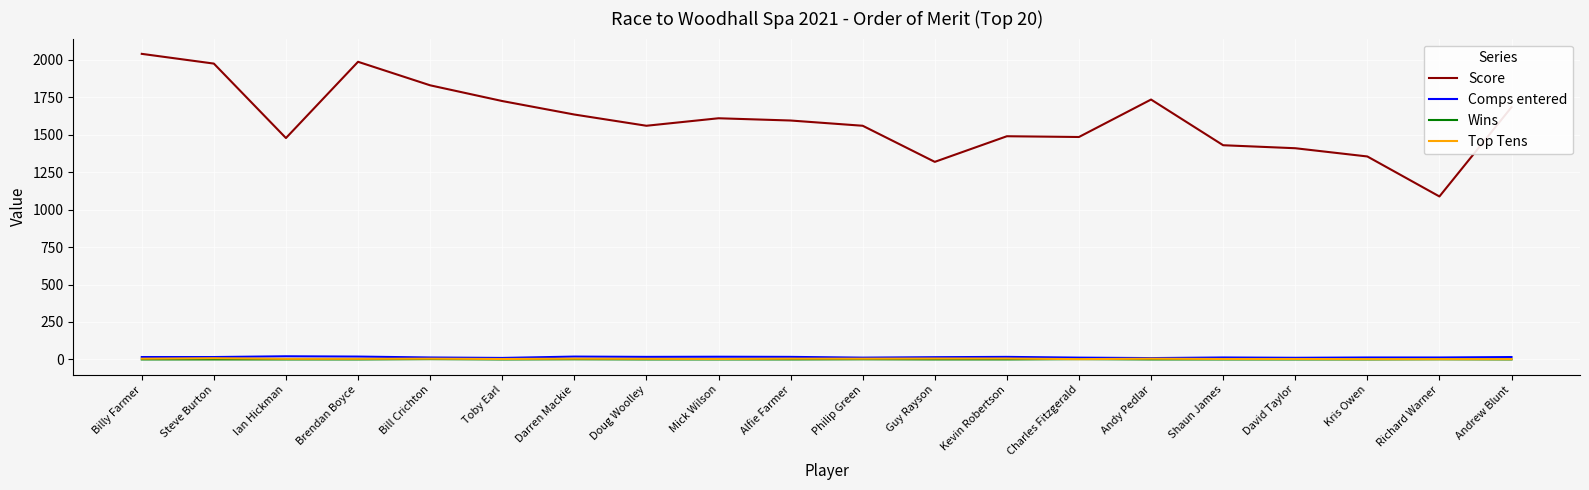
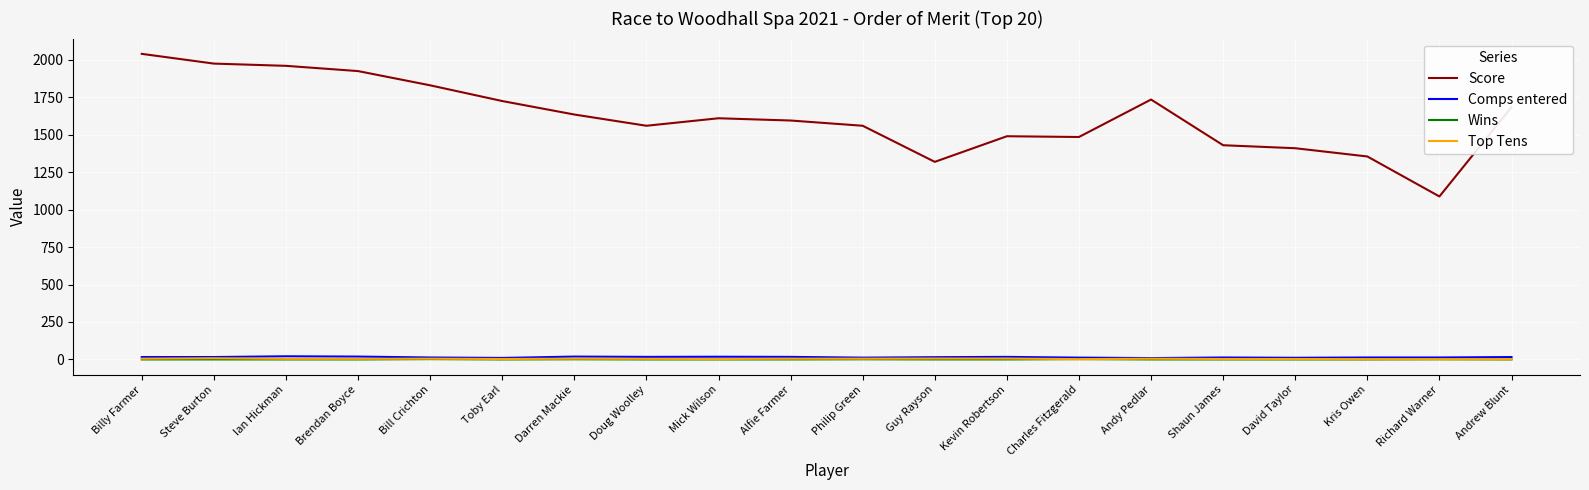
Score, Ian Hickman: 1480 -> 1960
Score, Brendan Boyce: 1990 -> 1930
